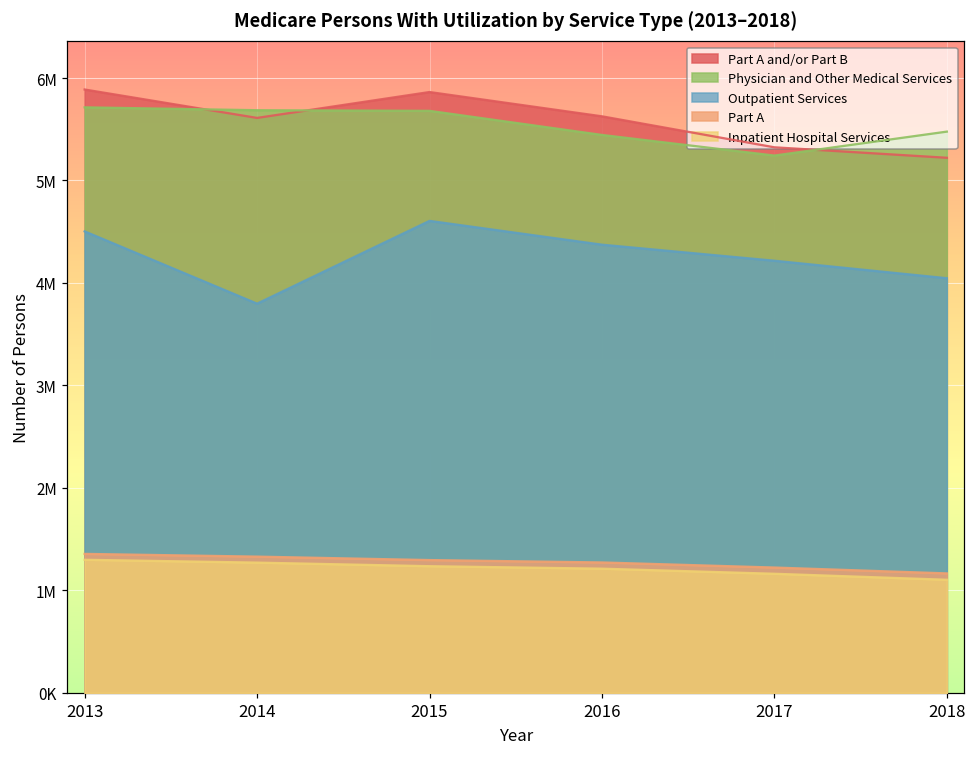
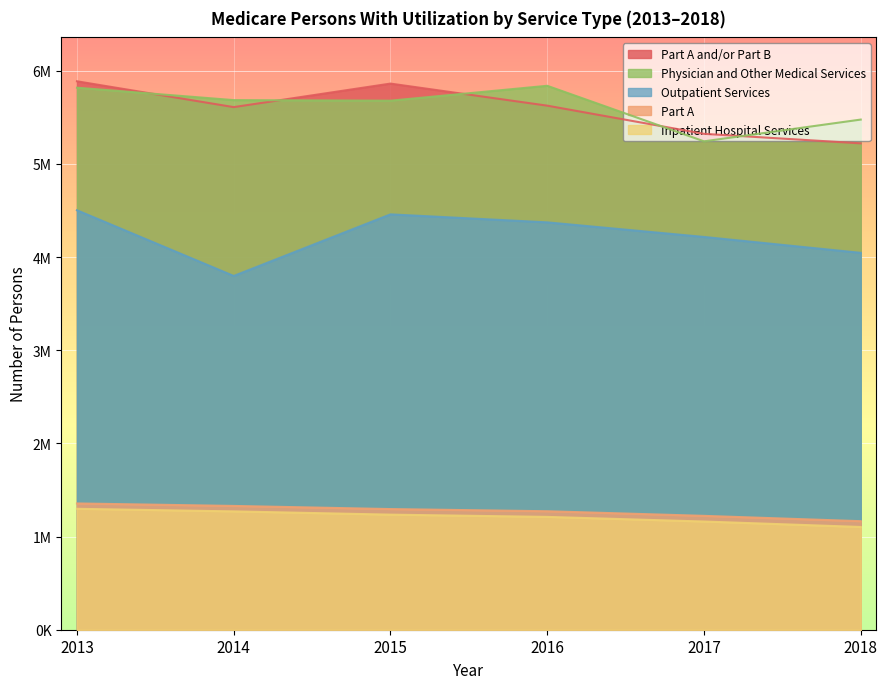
Physician and Other Medical Services, 2013: 5700000 -> 5800000
Outpatient Services, 2015: 4600000 -> 4500000
Physician and Other Medical Services, 2016: 5400000 -> 5800000
